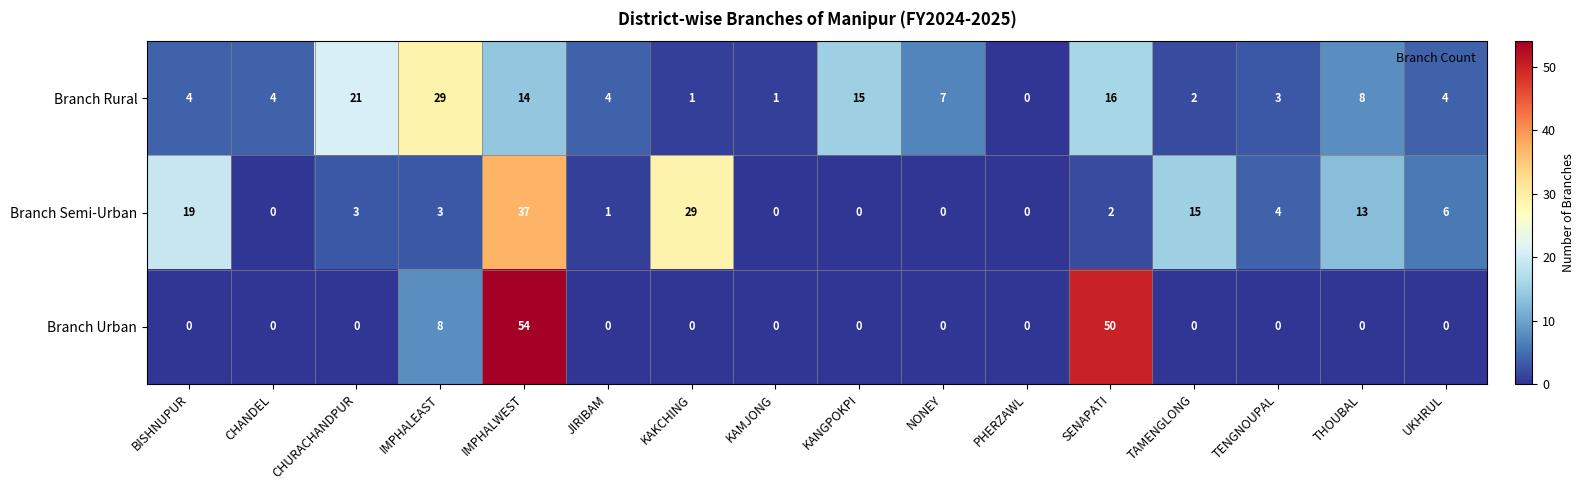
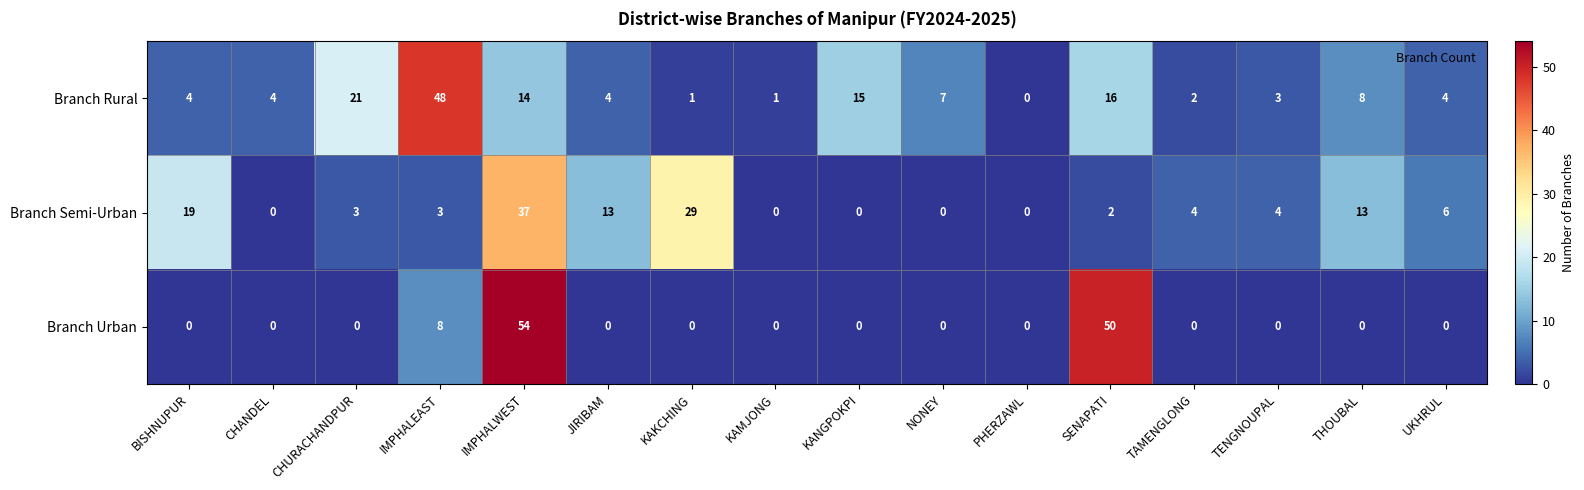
Branch Rural, IMPHALEAST: 29 -> 48
Branch Semi-Urban, JIRIBAM: 1 -> 13
Branch Semi-Urban, TAMENGLONG: 15 -> 4
